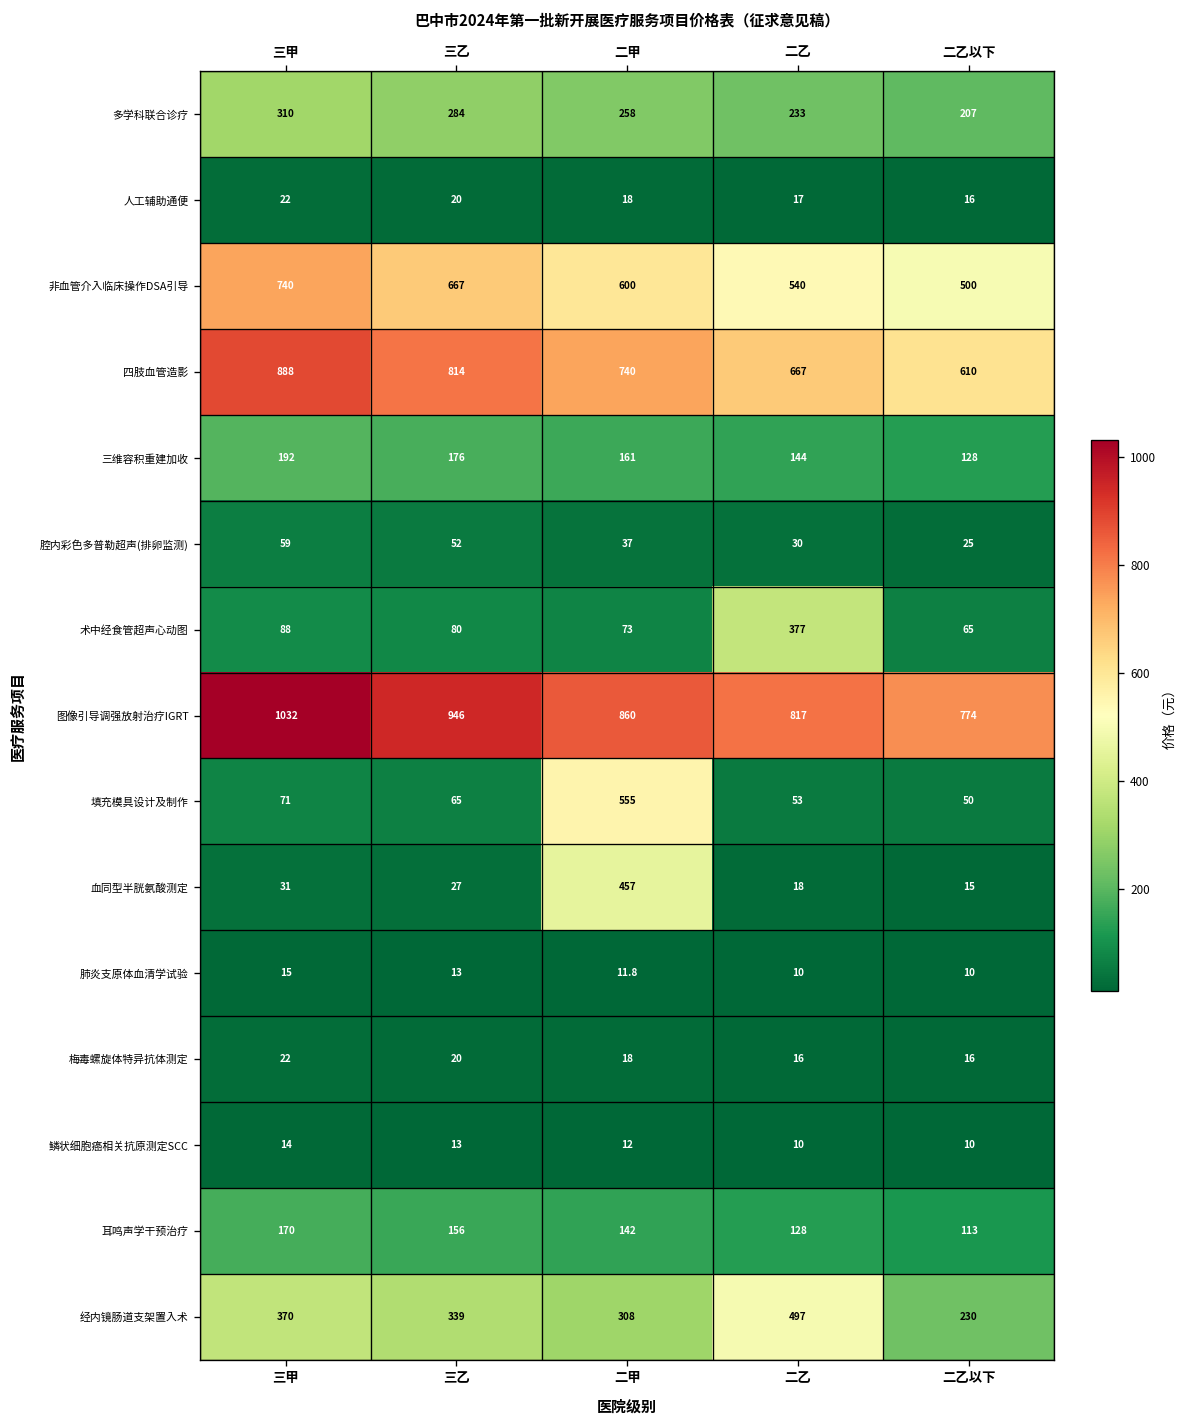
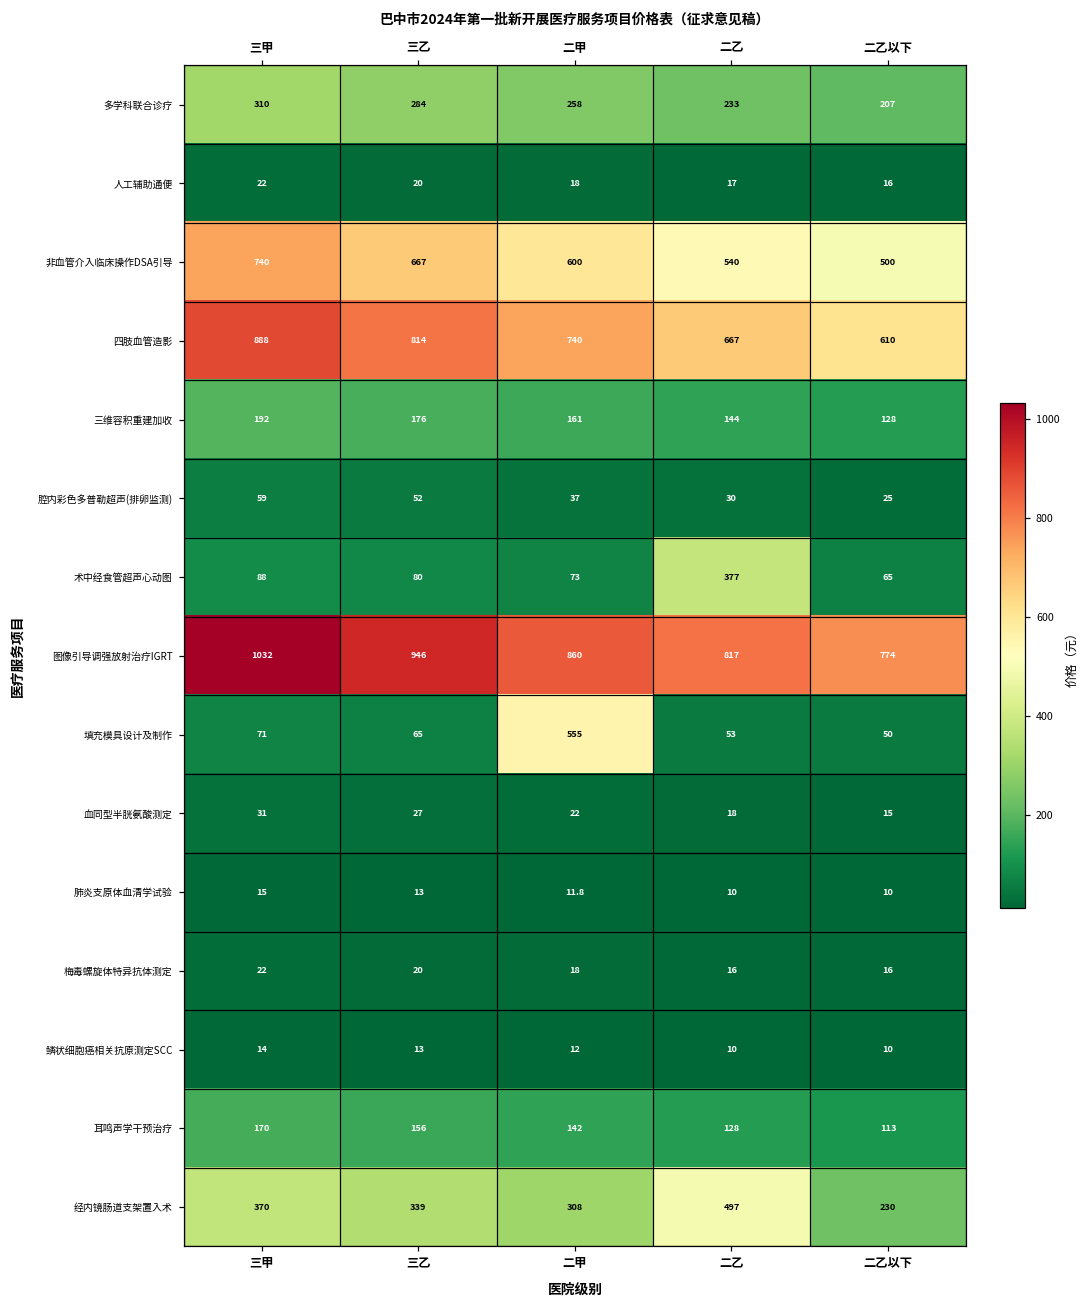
血同型半胱氨酸测定, 二甲: 457 -> 22
